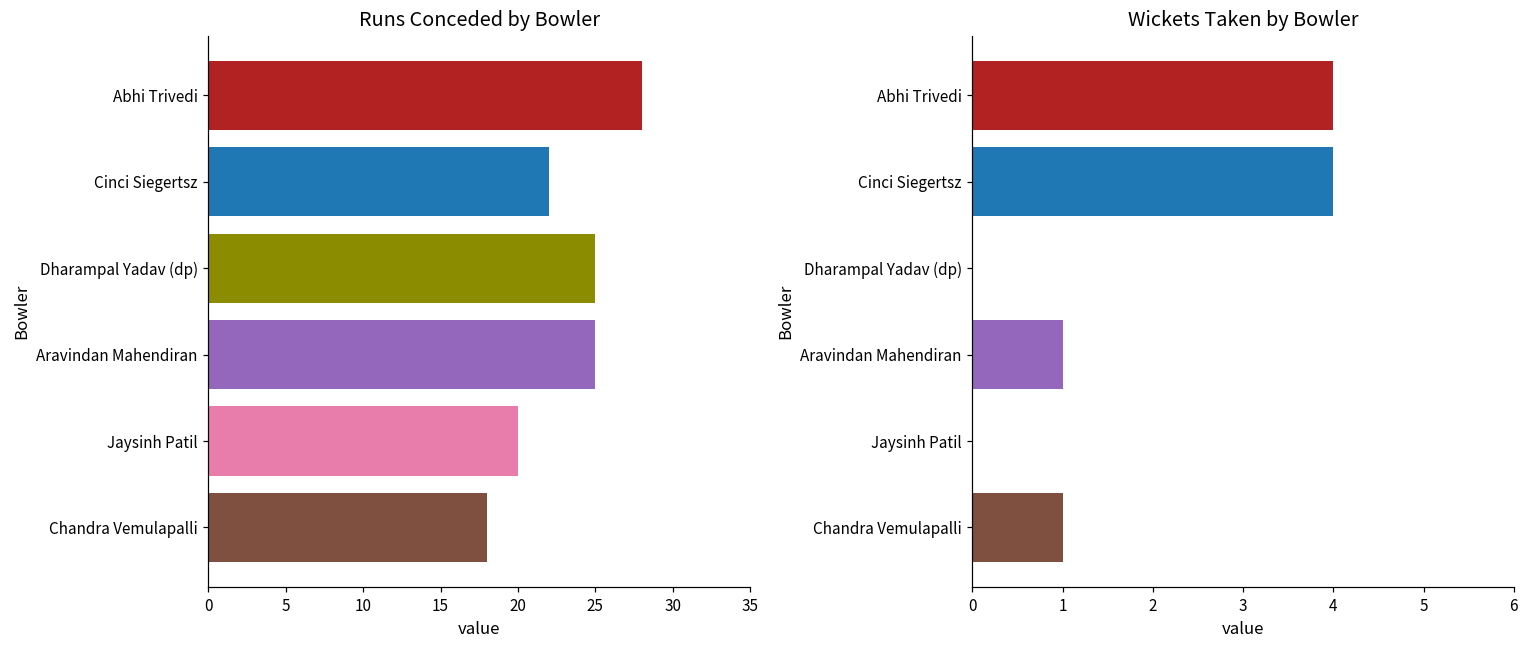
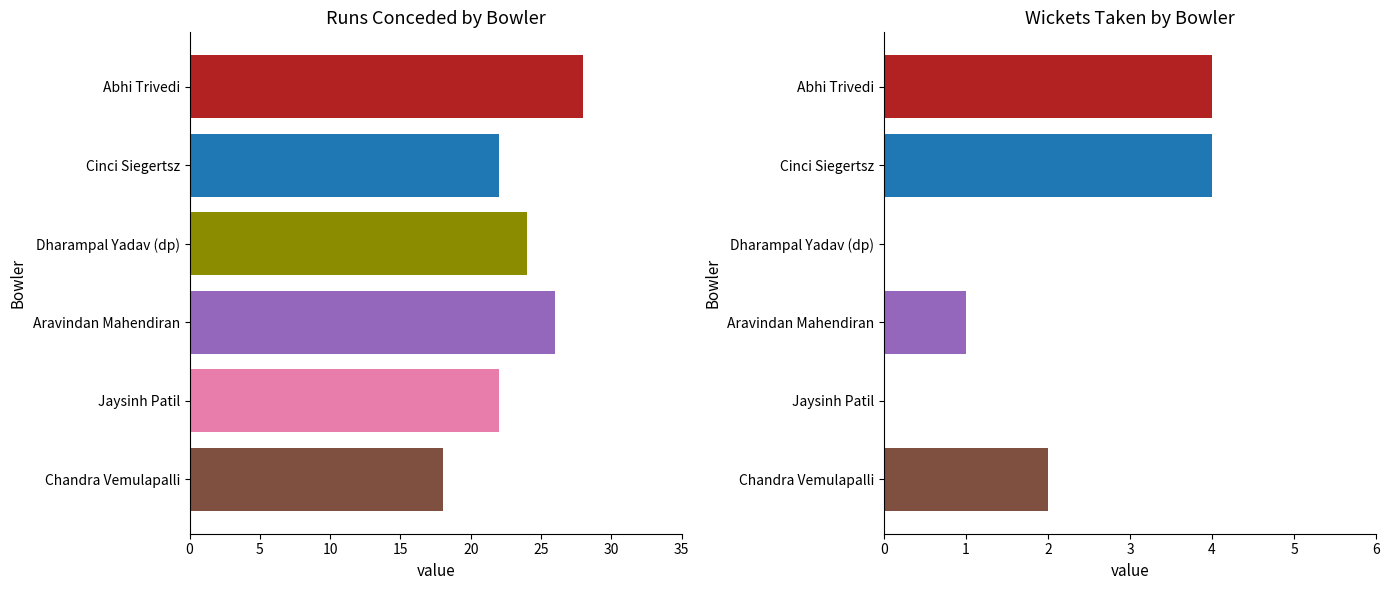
Runs Conceded by Bowler, Dharampal Yadav (dp): 25 -> 24
Runs Conceded by Bowler, Aravindan Mahendiran: 25 -> 26
Runs Conceded by Bowler, Jaysinh Patil: 20 -> 22
Wickets Taken by Bowler, Chandra Vemulapalli: 1 -> 2
